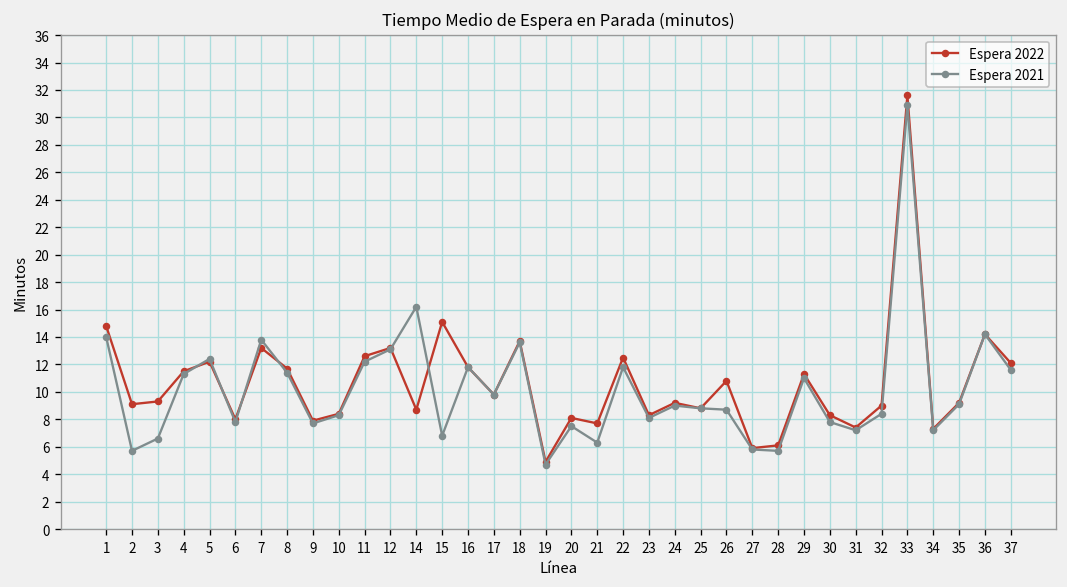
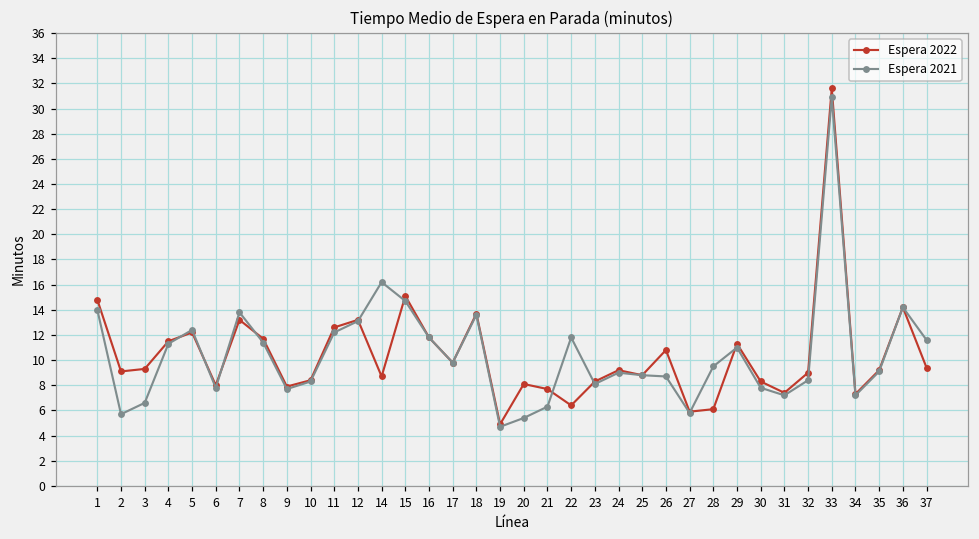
Espera 2021, 15: 6.8 -> 14.7
Espera 2021, 20: 7.5 -> 5.4
Espera 2022, 22: 12.5 -> 6.4
Espera 2021, 28: 5.7 -> 9.5
Espera 2022, 37: 12.1 -> 9.4
